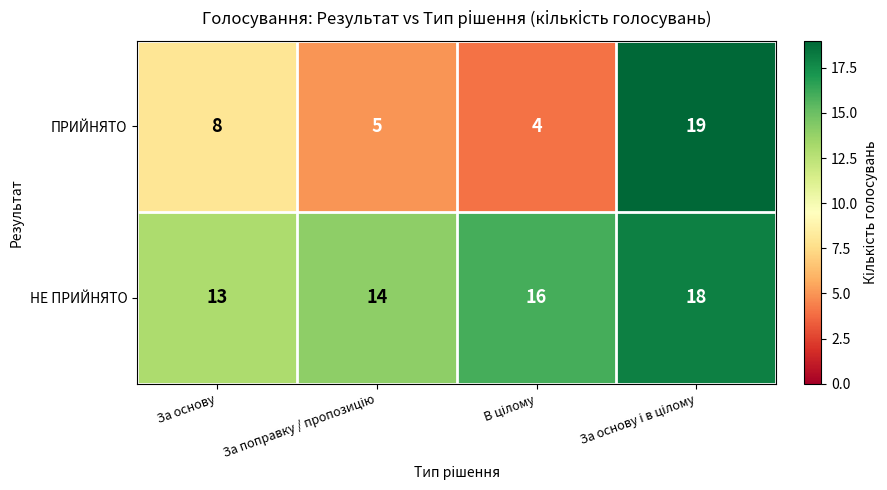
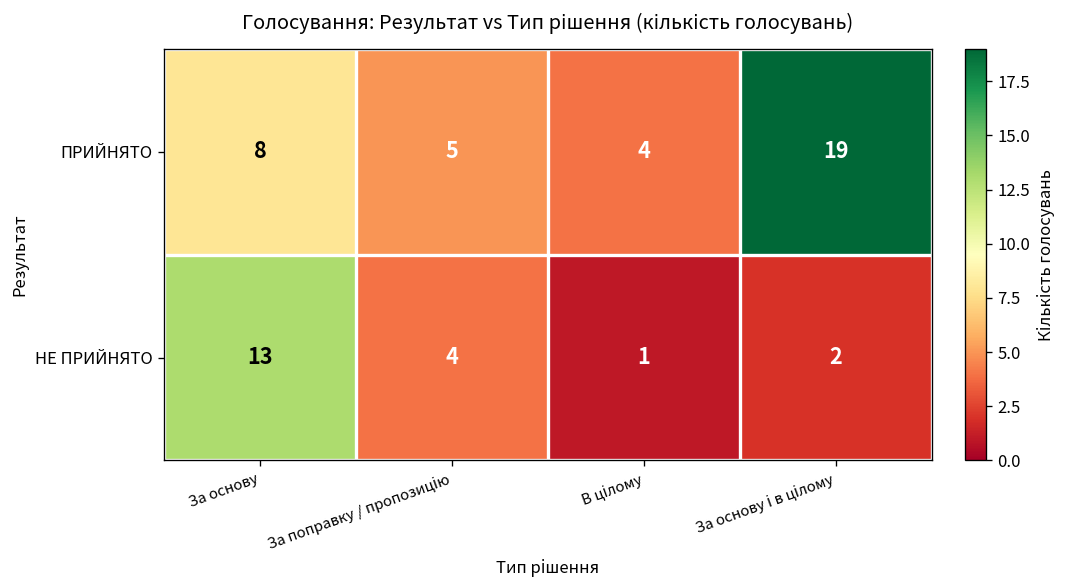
НЕ ПРИЙНЯТО, За поправку / пропозицію: 14 -> 4
НЕ ПРИЙНЯТО, В цілому: 16 -> 1
НЕ ПРИЙНЯТО, За основу і в цілому: 18 -> 2
